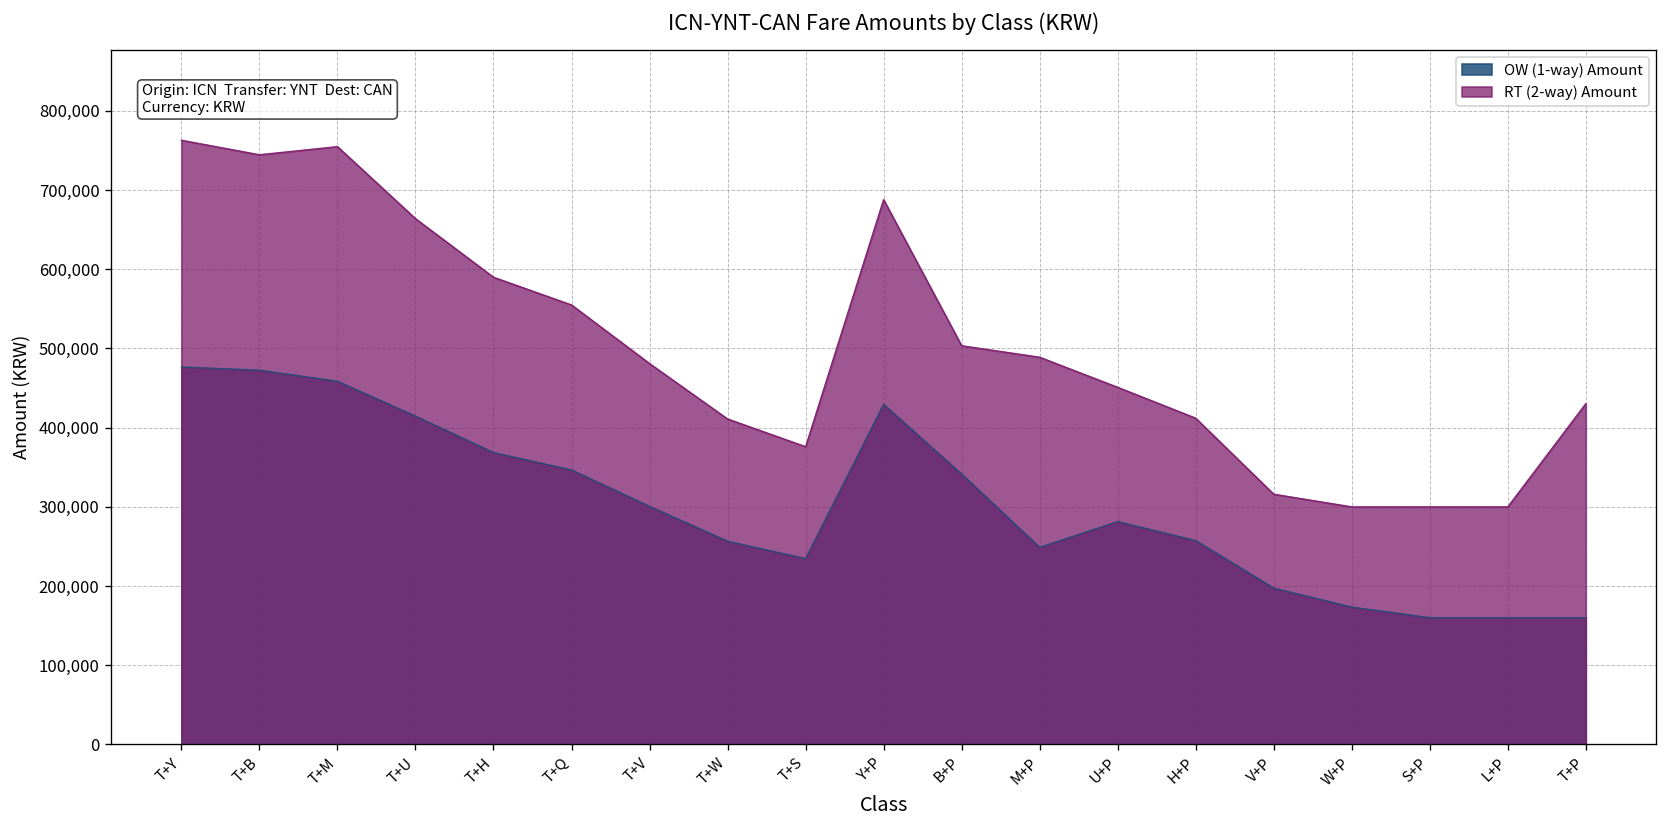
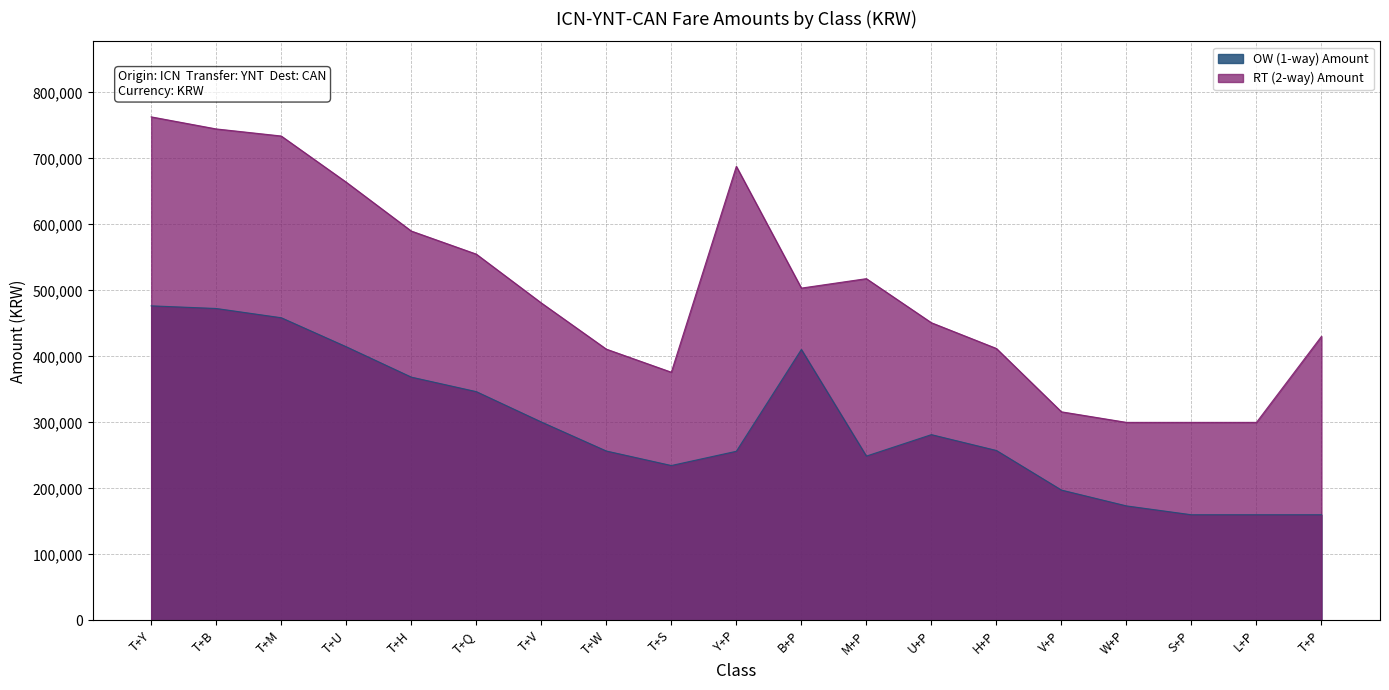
RT (2-way) Amount, T+M: 750,000 -> 730,000
OW (1-way) Amount, Y+P: 430,000 -> 260,000
OW (1-way) Amount, B+P: 340,000 -> 410,000
RT (2-way) Amount, M+P: 490,000 -> 520,000
